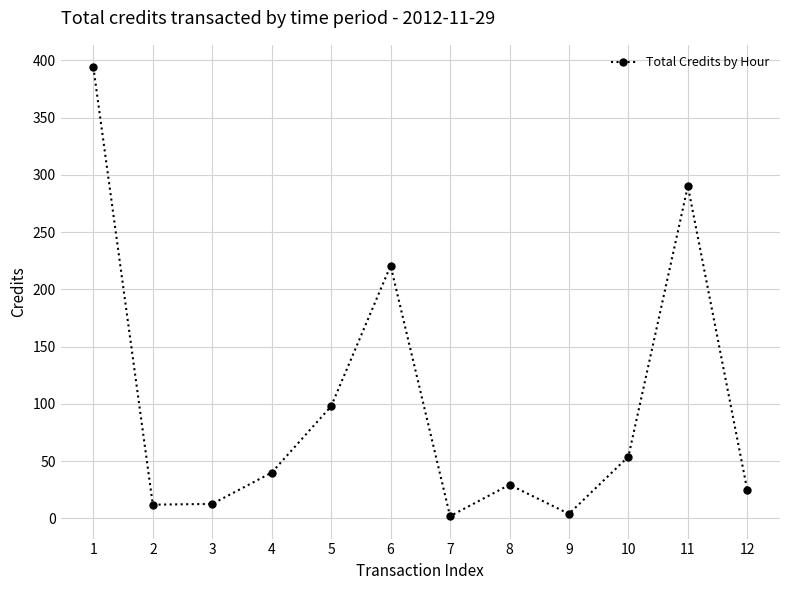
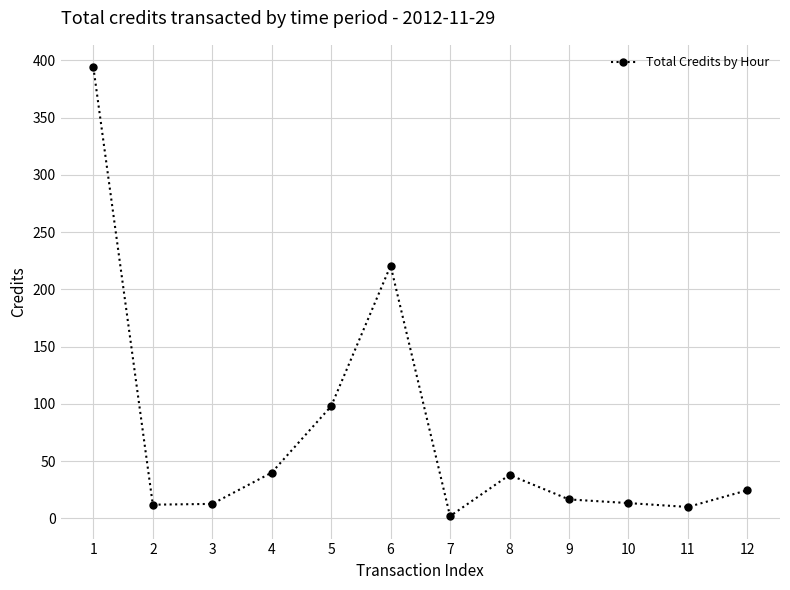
8: 29 -> 38
9: 4 -> 17
10: 54 -> 13
11: 290 -> 10
